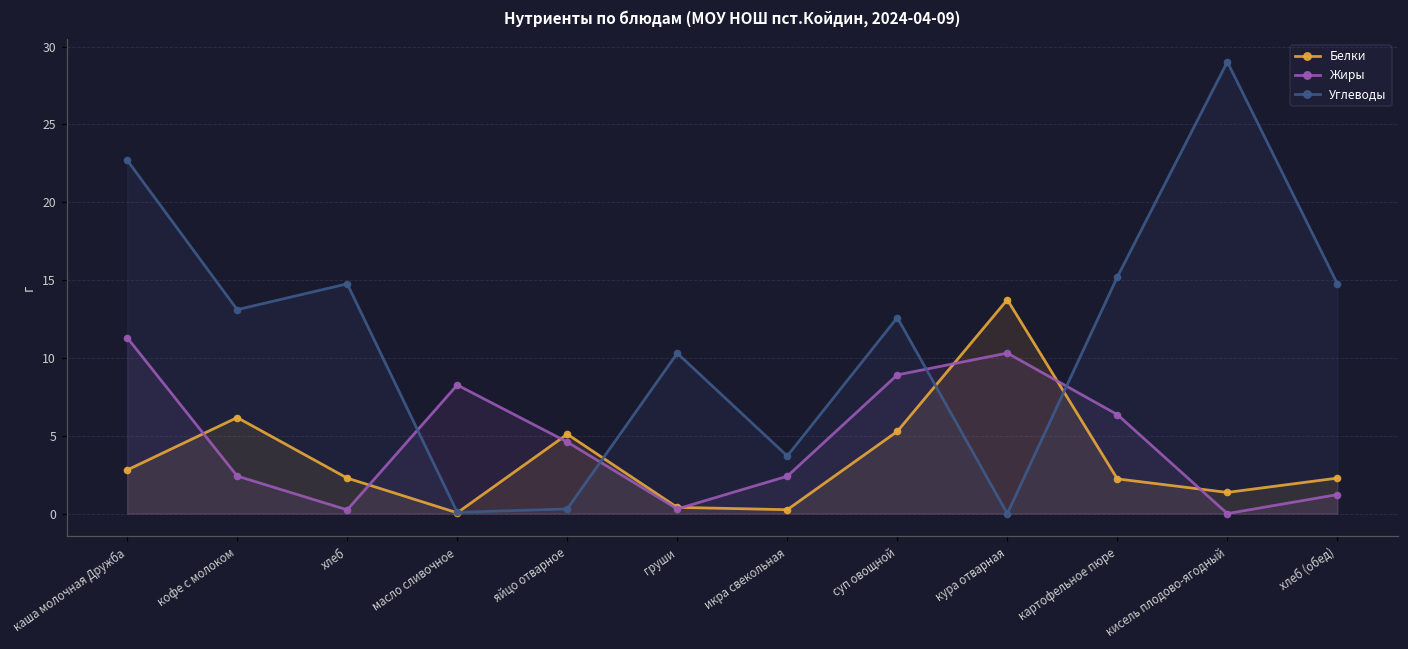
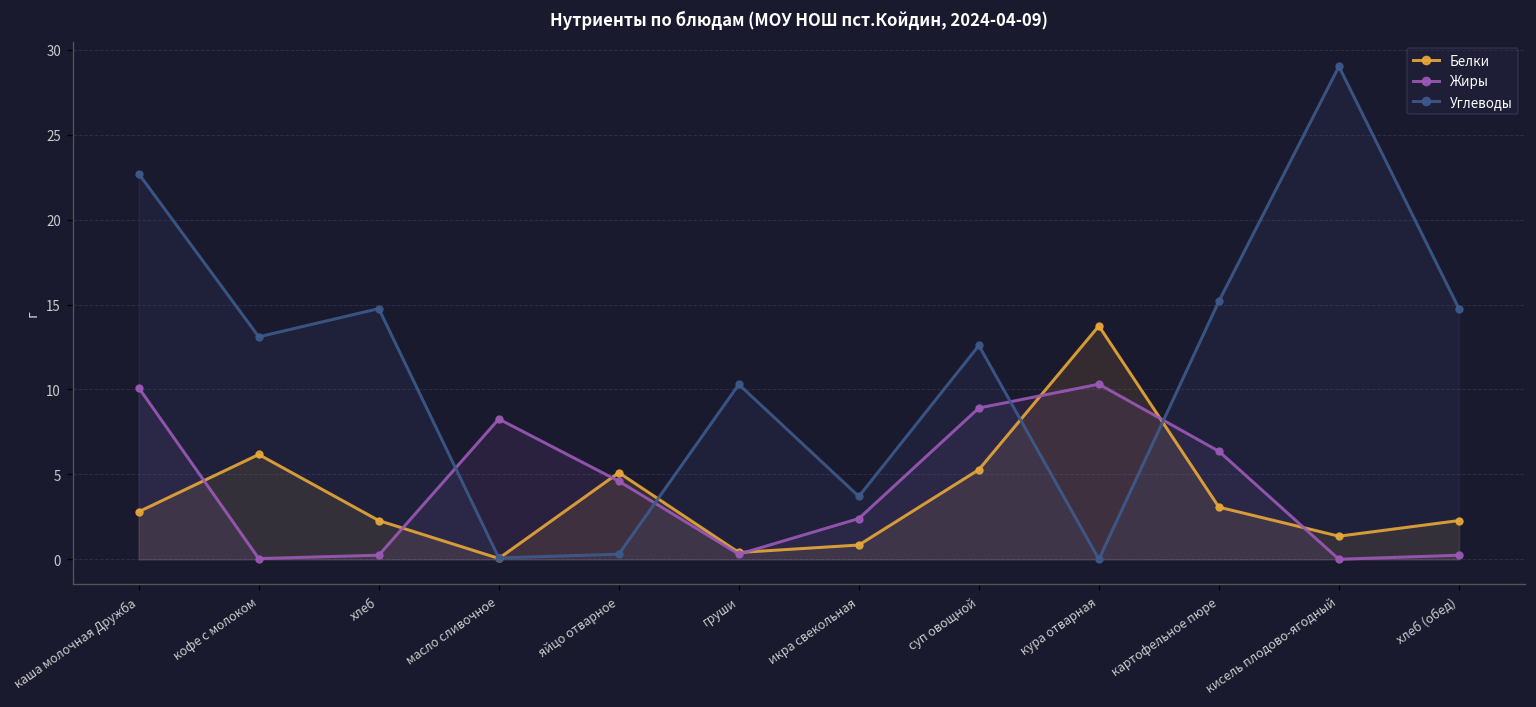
Жиры, каша молочная Дружба: 11.3 -> 10.1
Жиры, кофе с молоком: 2.4 -> 0.0
Белки, икра свекольная: 0.3 -> 0.8
Белки, картофельное пюре: 2.2 -> 3.1
Жиры, хлеб (обед): 1.2 -> 0.2
